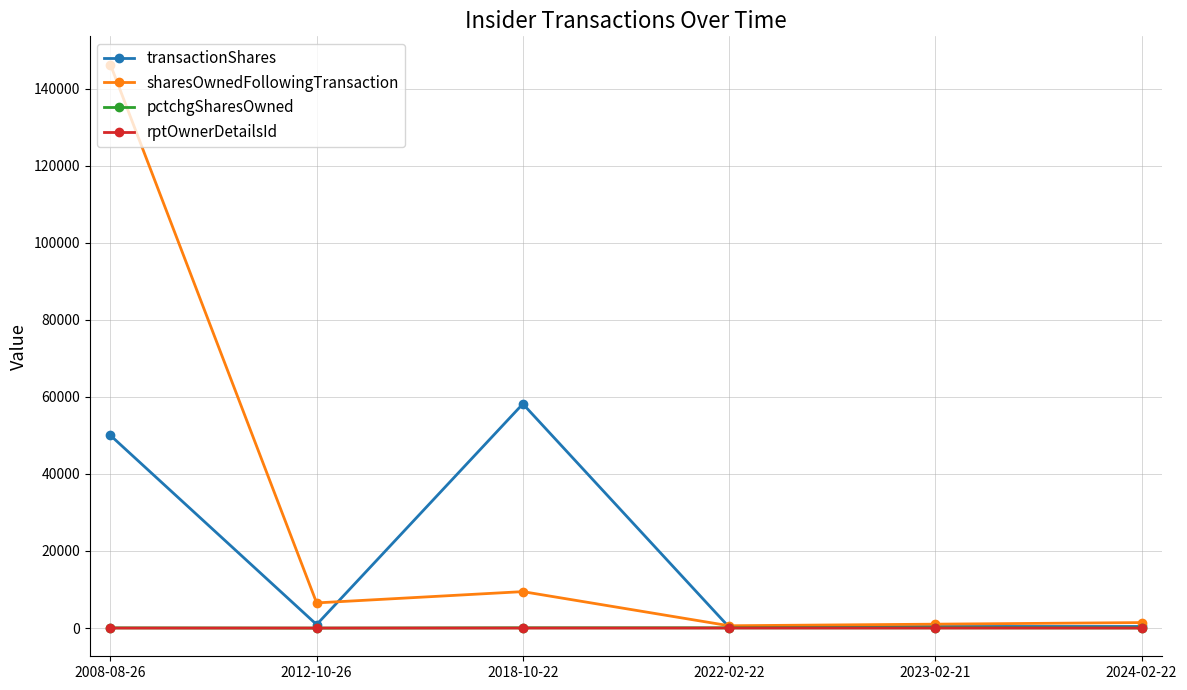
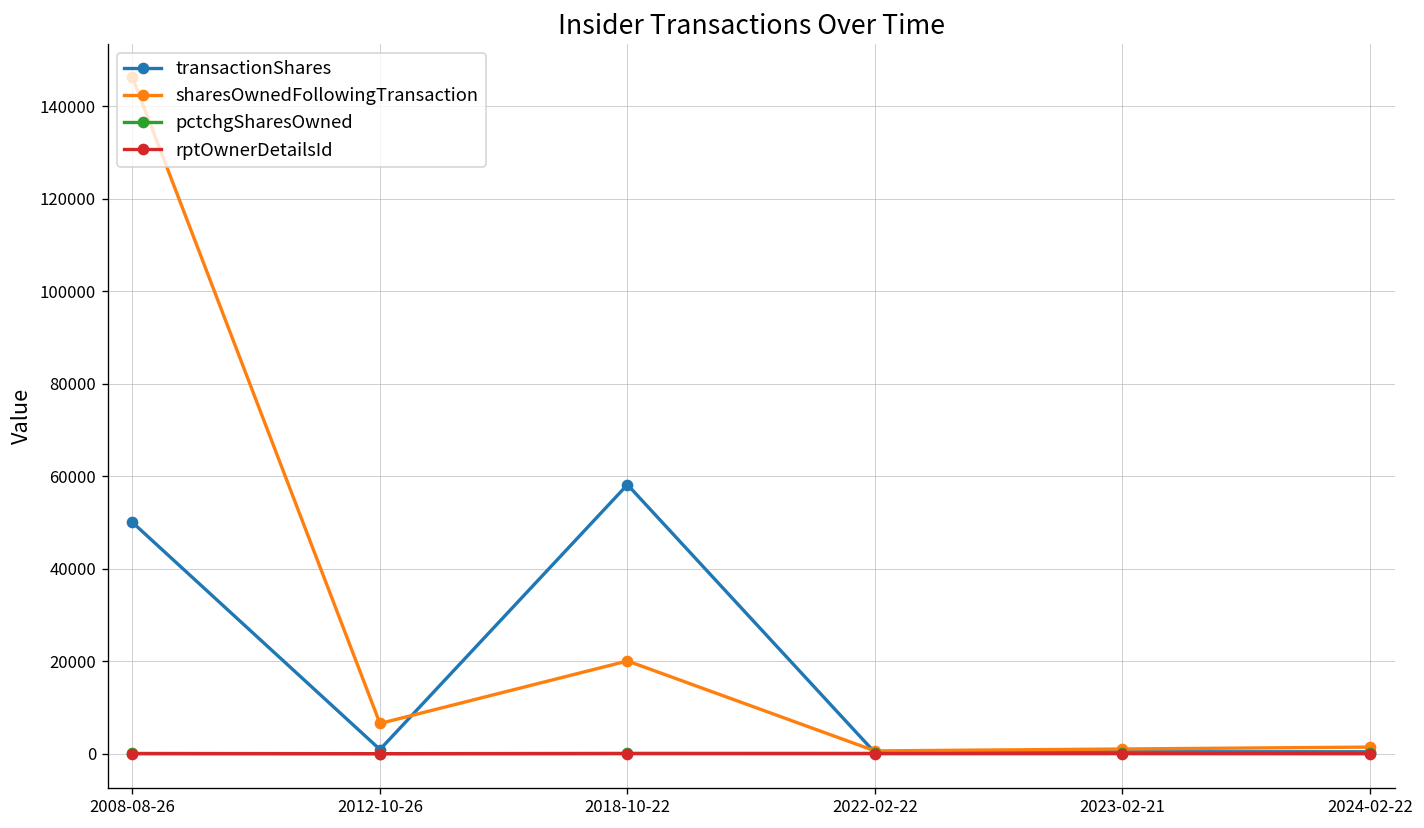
sharesOwnedFollowingTransaction, 2018-10-22: 9000 -> 20000
